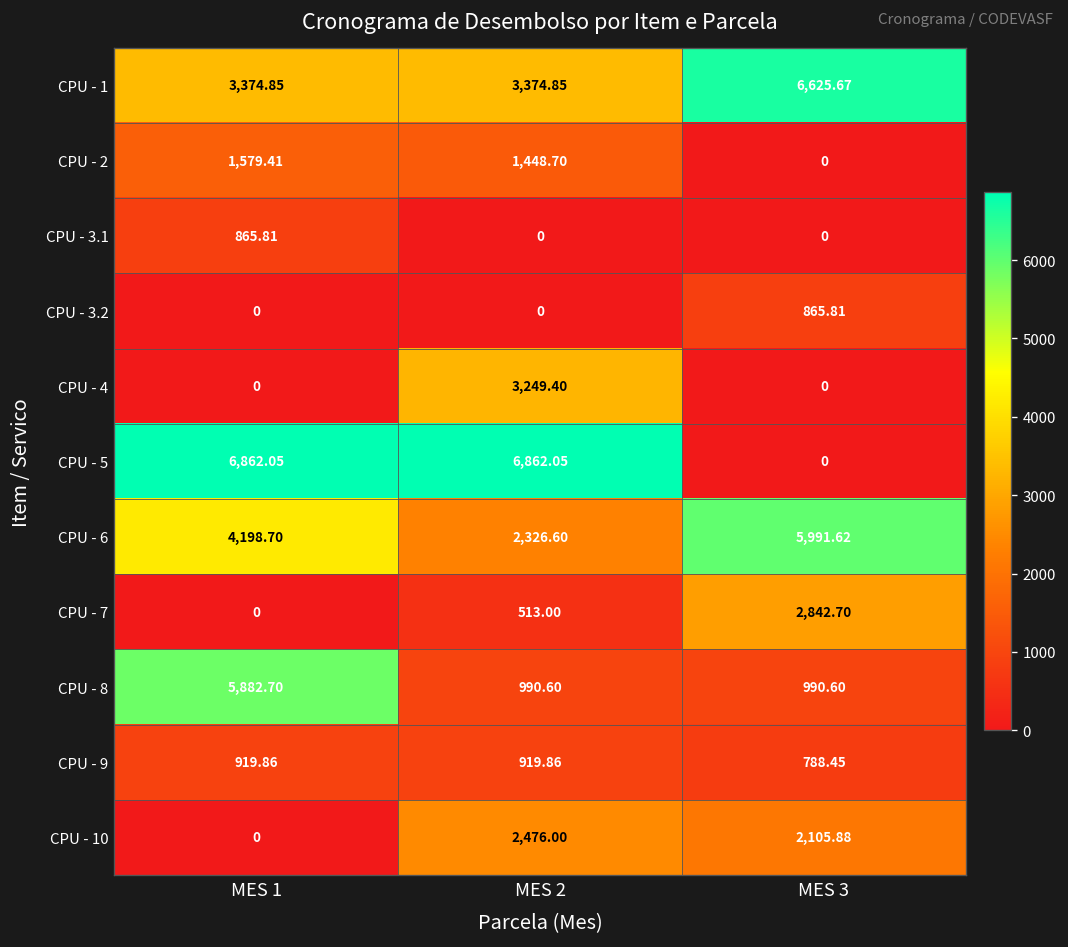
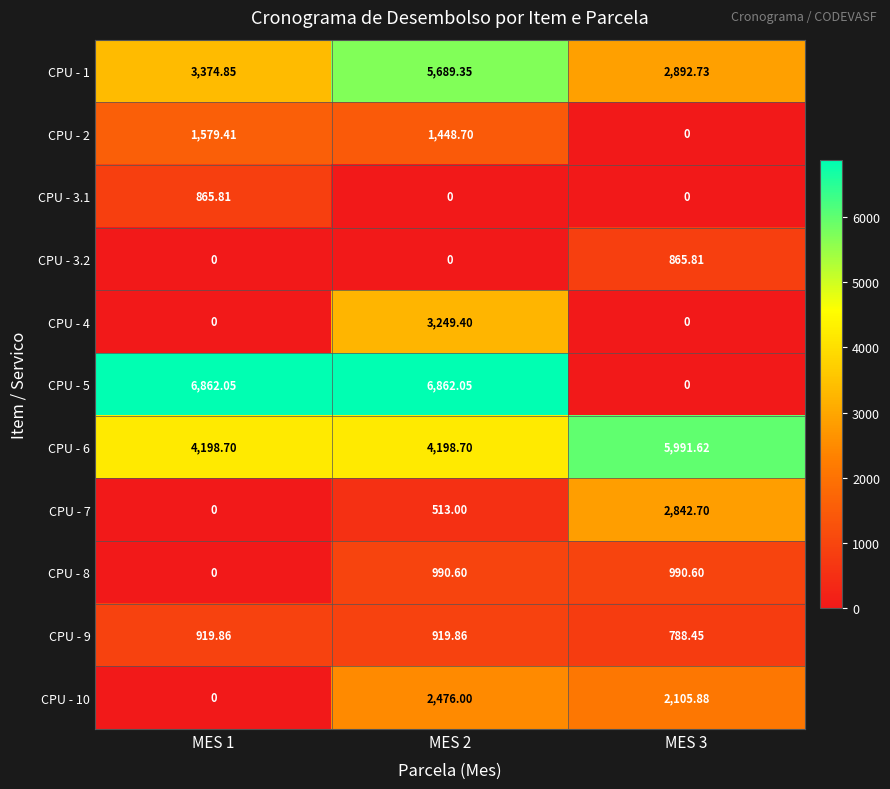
CPU - 1, MES 2: 3,374.85 -> 5,689.35
CPU - 1, MES 3: 6,625.67 -> 2,892.73
CPU - 6, MES 2: 2,326.60 -> 4,198.70
CPU - 8, MES 1: 5,882.70 -> 0
